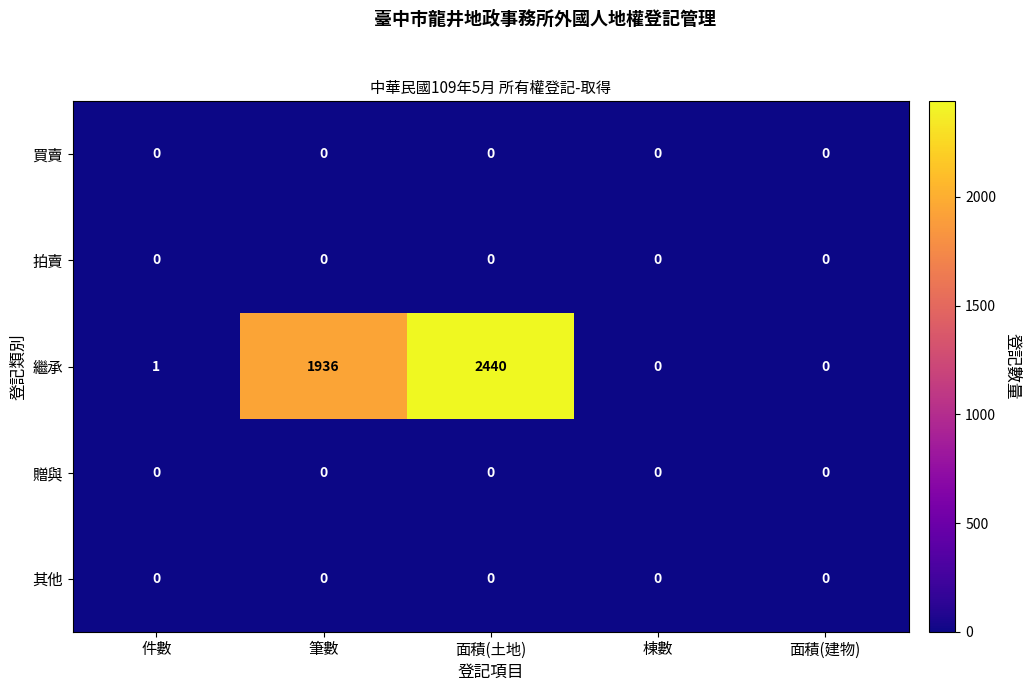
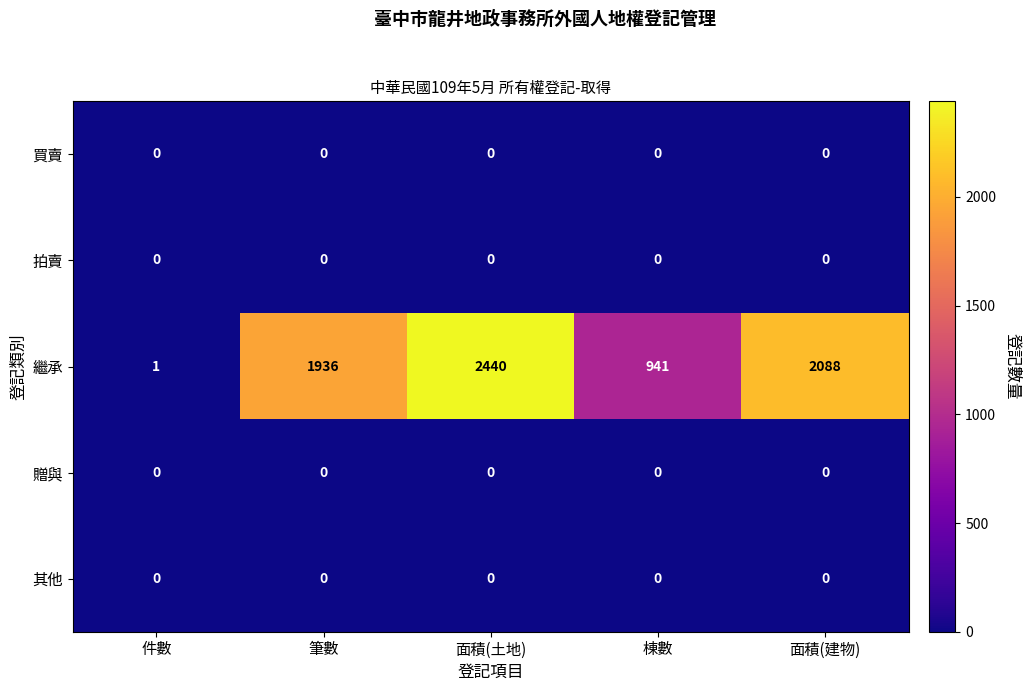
繼承, 棟數: 0 -> 941
繼承, 面積(建物): 0 -> 2088
